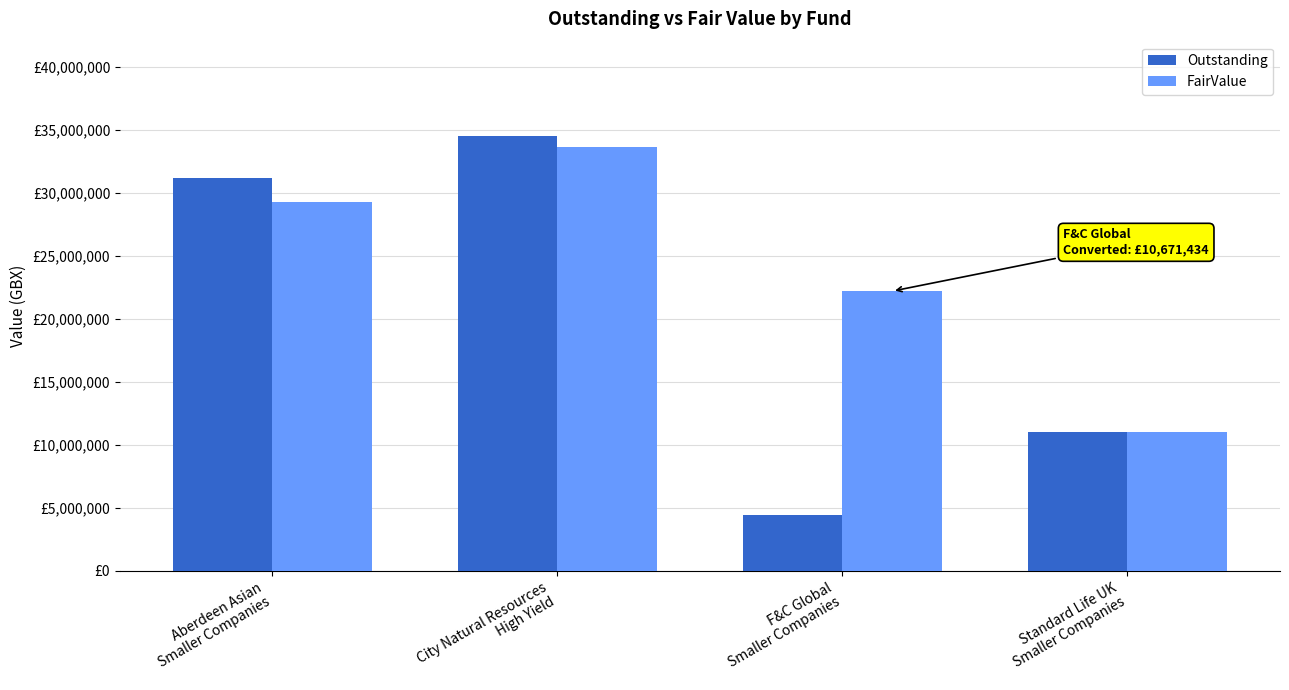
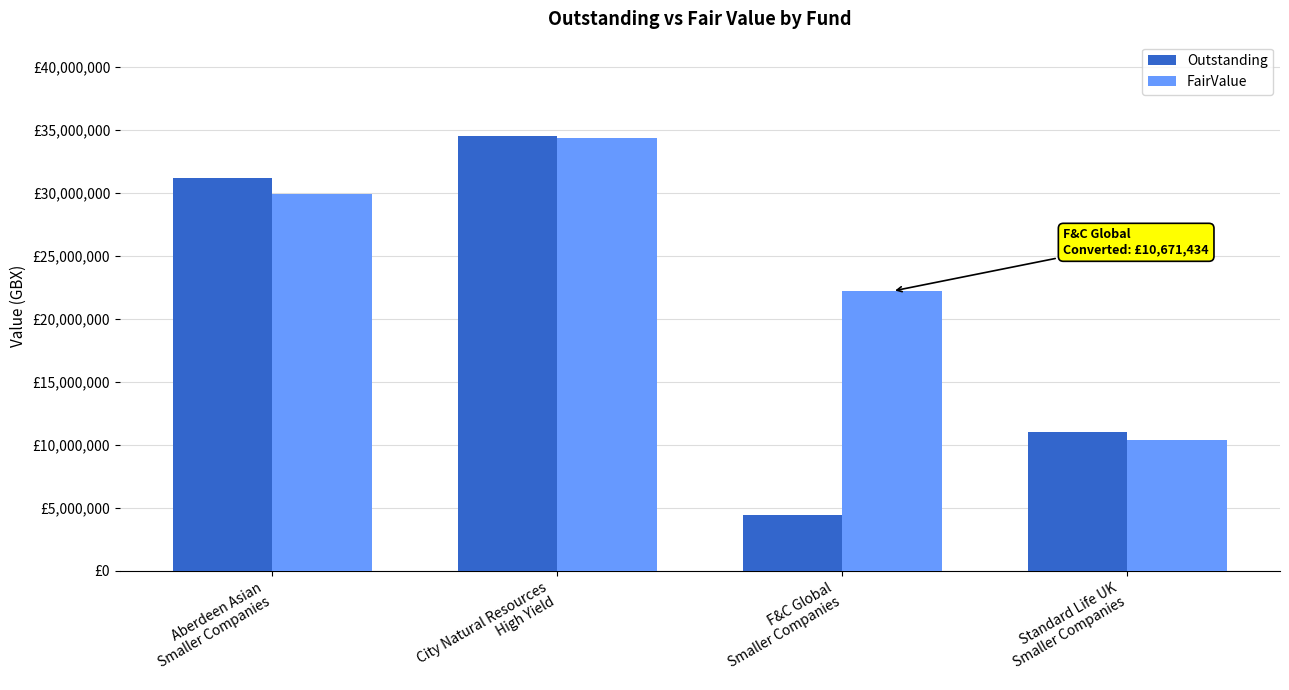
FairValue, Aberdeen Asian Smaller Companies: £29,300,000 -> £29,900,000
FairValue, City Natural Resources High Yield: £33,600,000 -> £34,400,000
FairValue, Standard Life UK Smaller Companies: £11,000,000 -> £10,400,000
